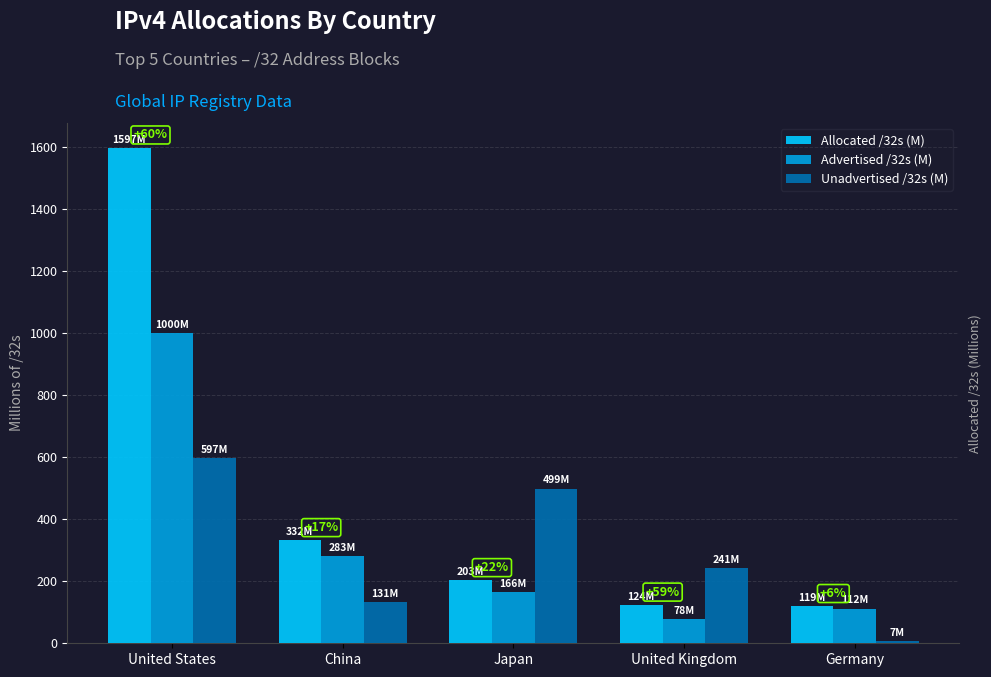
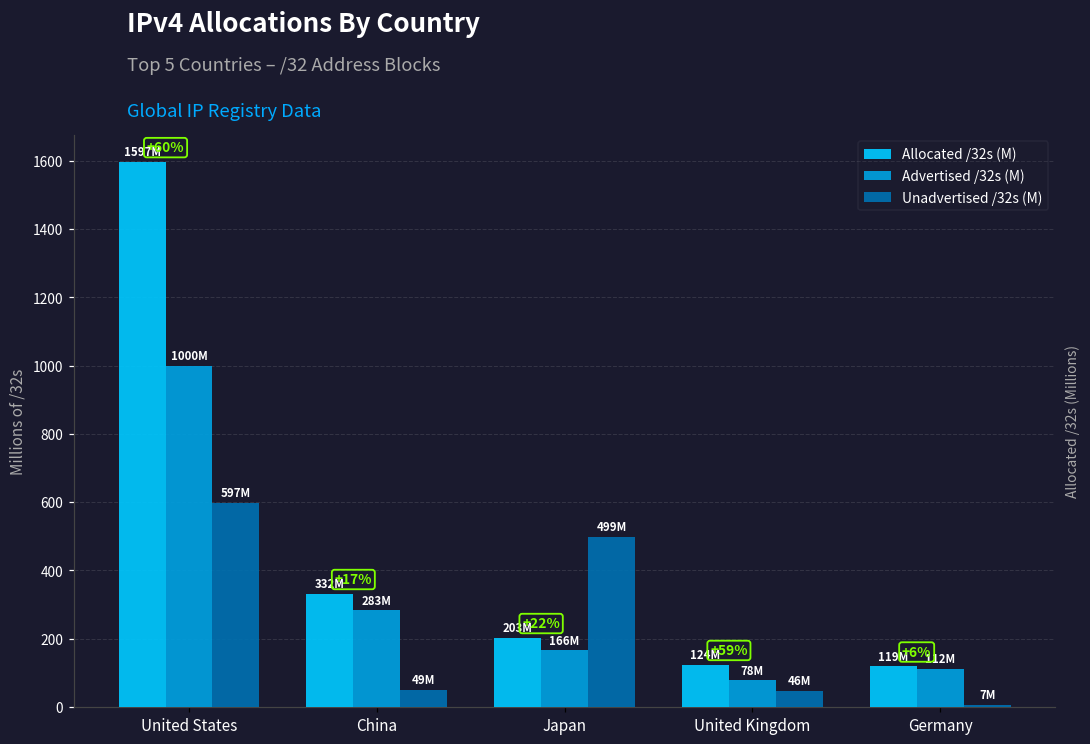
Unadvertised /32s (M), China: 131M -> 49M
Unadvertised /32s (M), United Kingdom: 241M -> 46M
